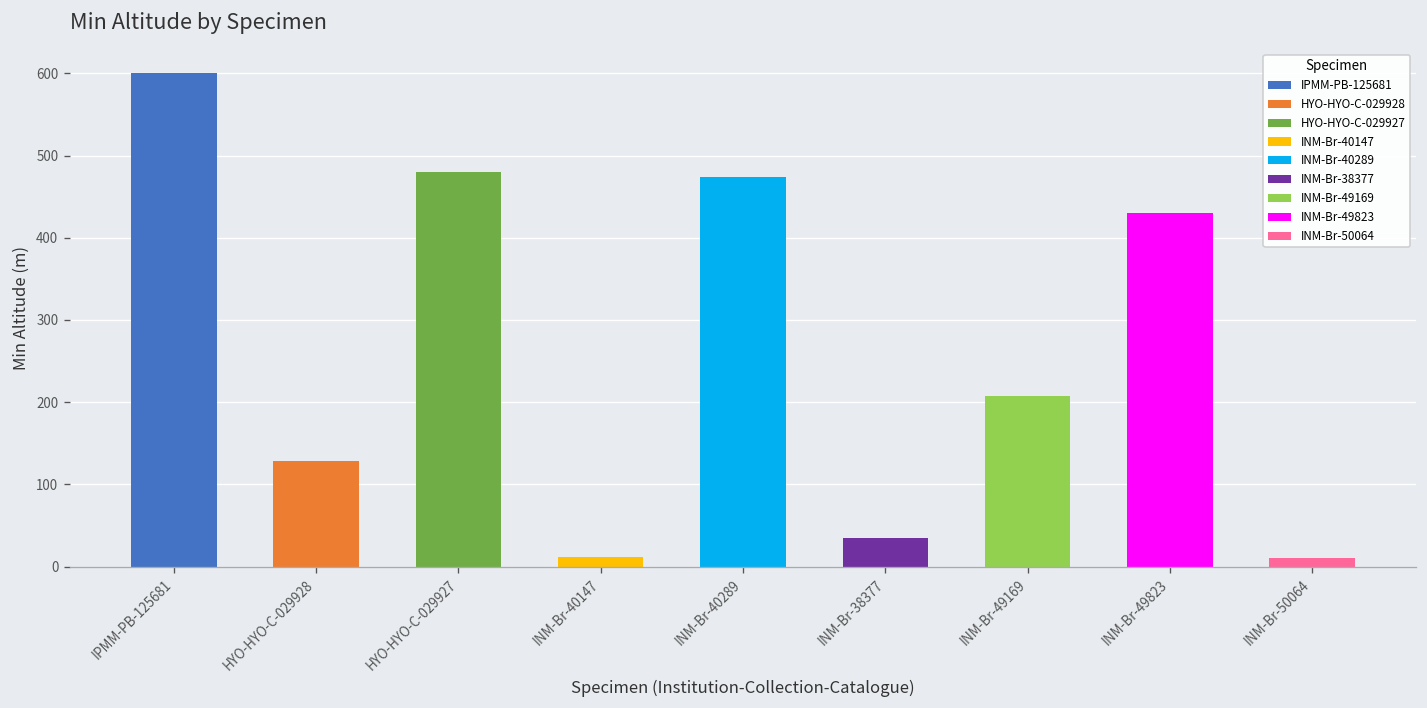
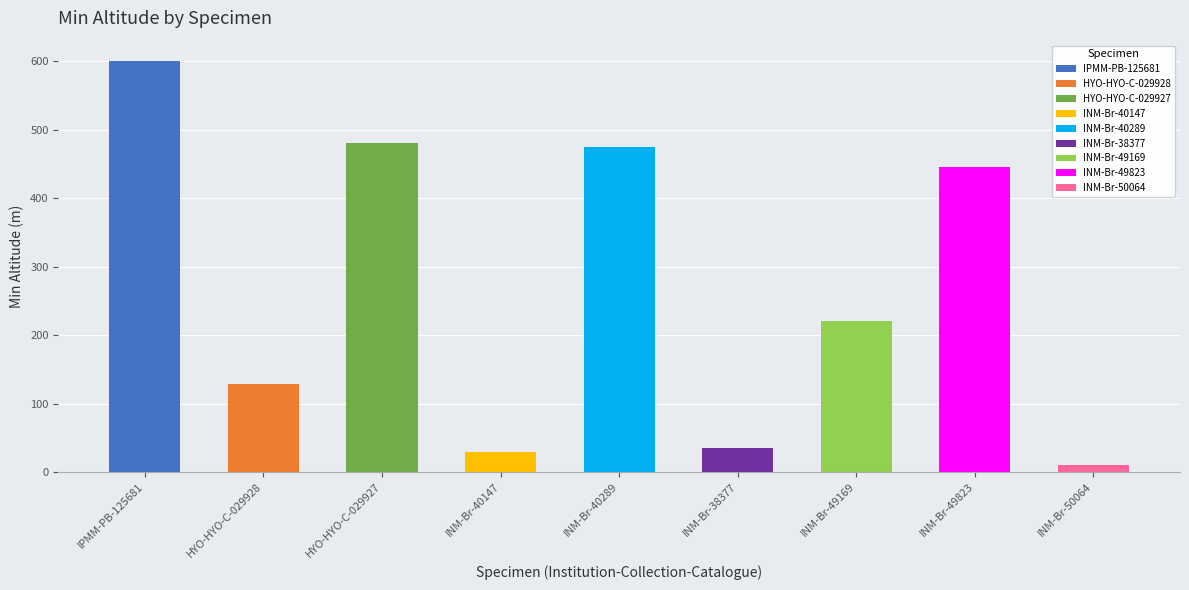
INM-Br-40147: 10 -> 30
INM-Br-49169: 210 -> 220
INM-Br-49823: 430 -> 450
